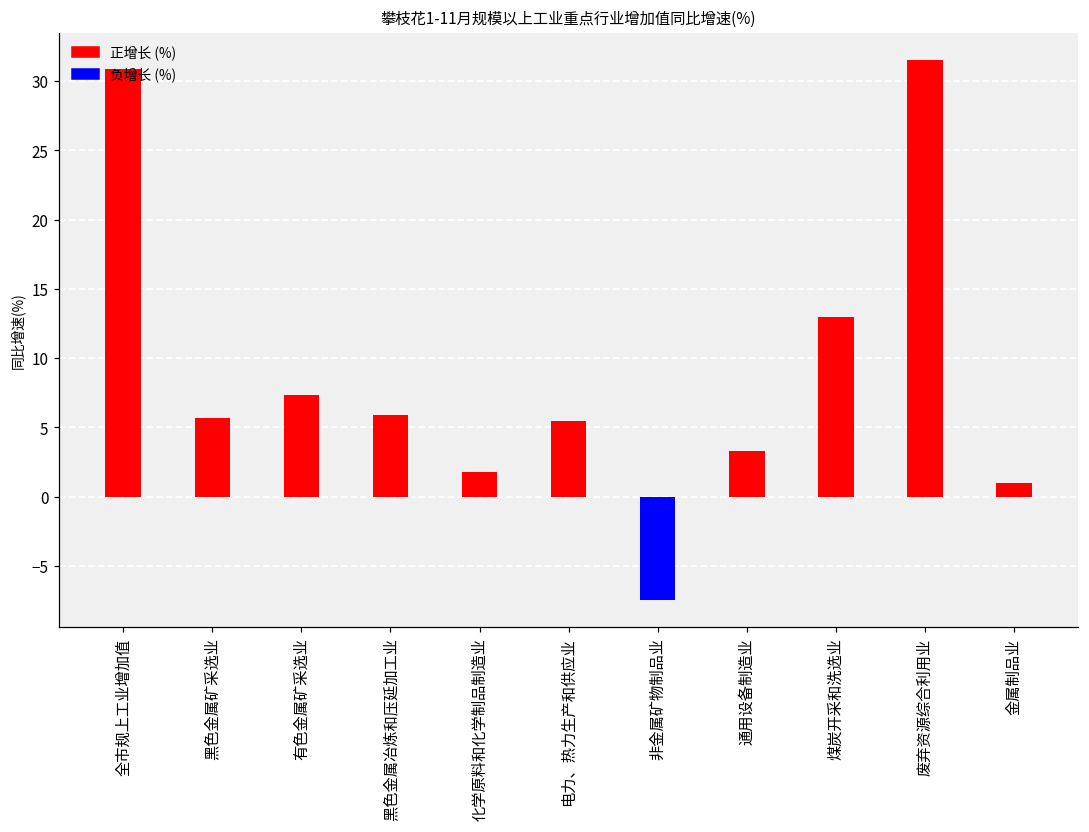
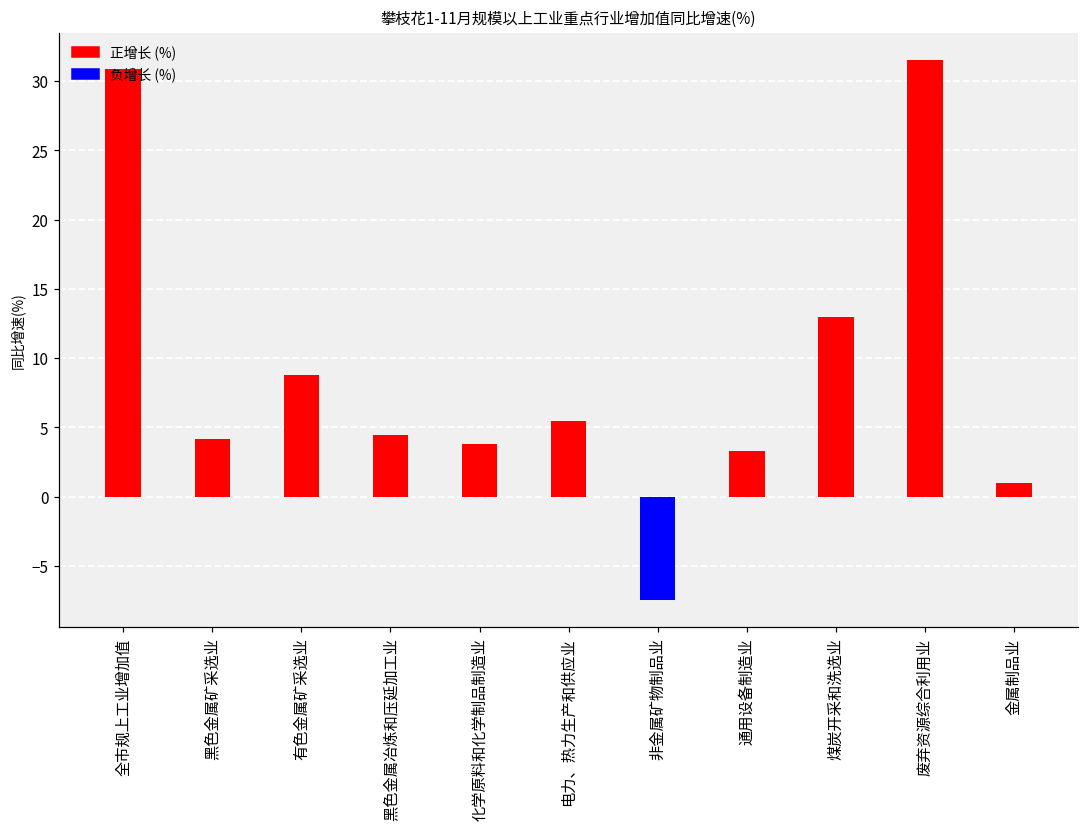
正增长 (%), 黑色金属矿采选业: 5.7 -> 4.2
正增长 (%), 有色金属矿采选业: 7.3 -> 8.8
正增长 (%), 黑色金属冶炼和压延加工业: 5.9 -> 4.5
正增长 (%), 化学原料和化学制品制造业: 1.8 -> 3.8
